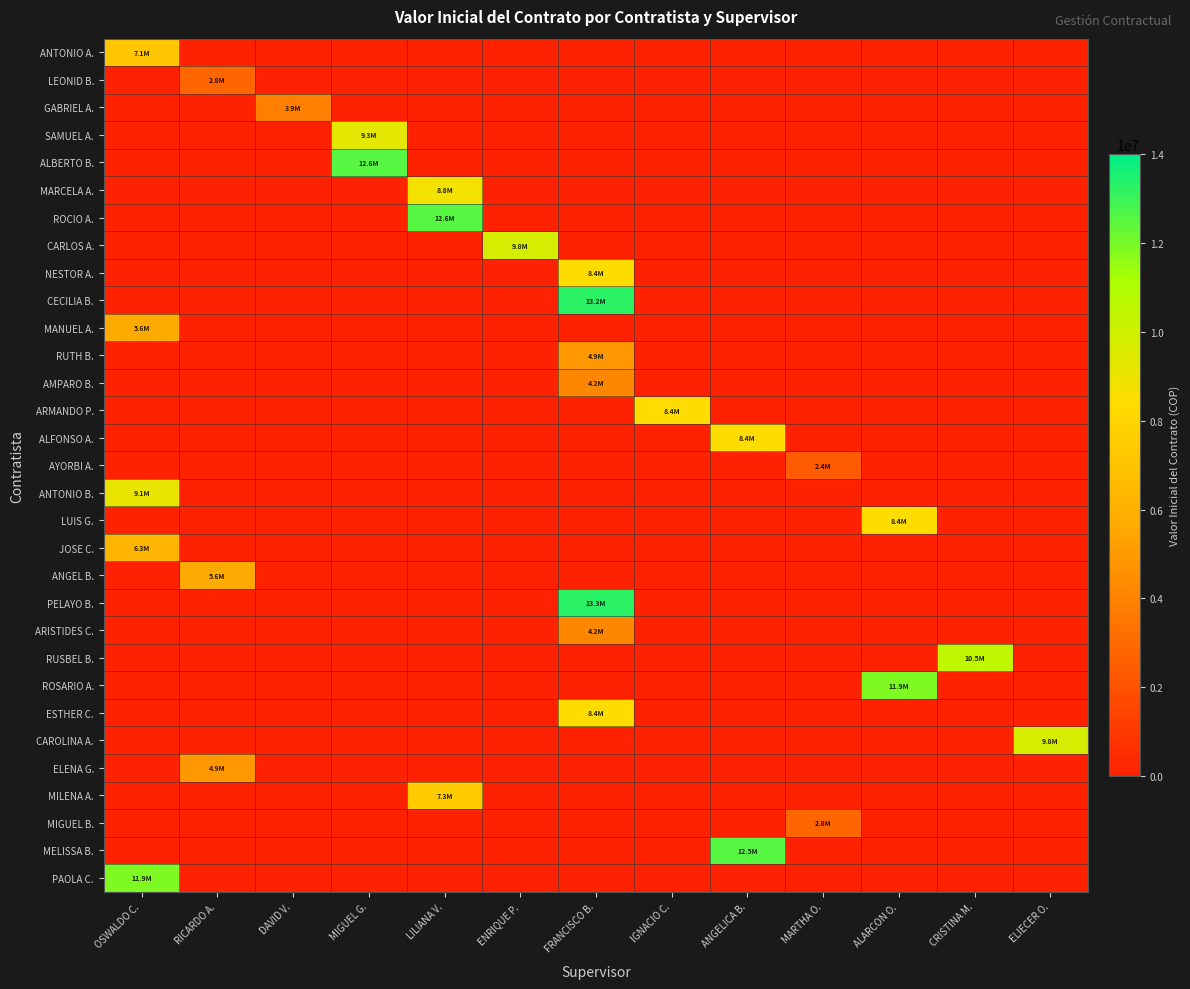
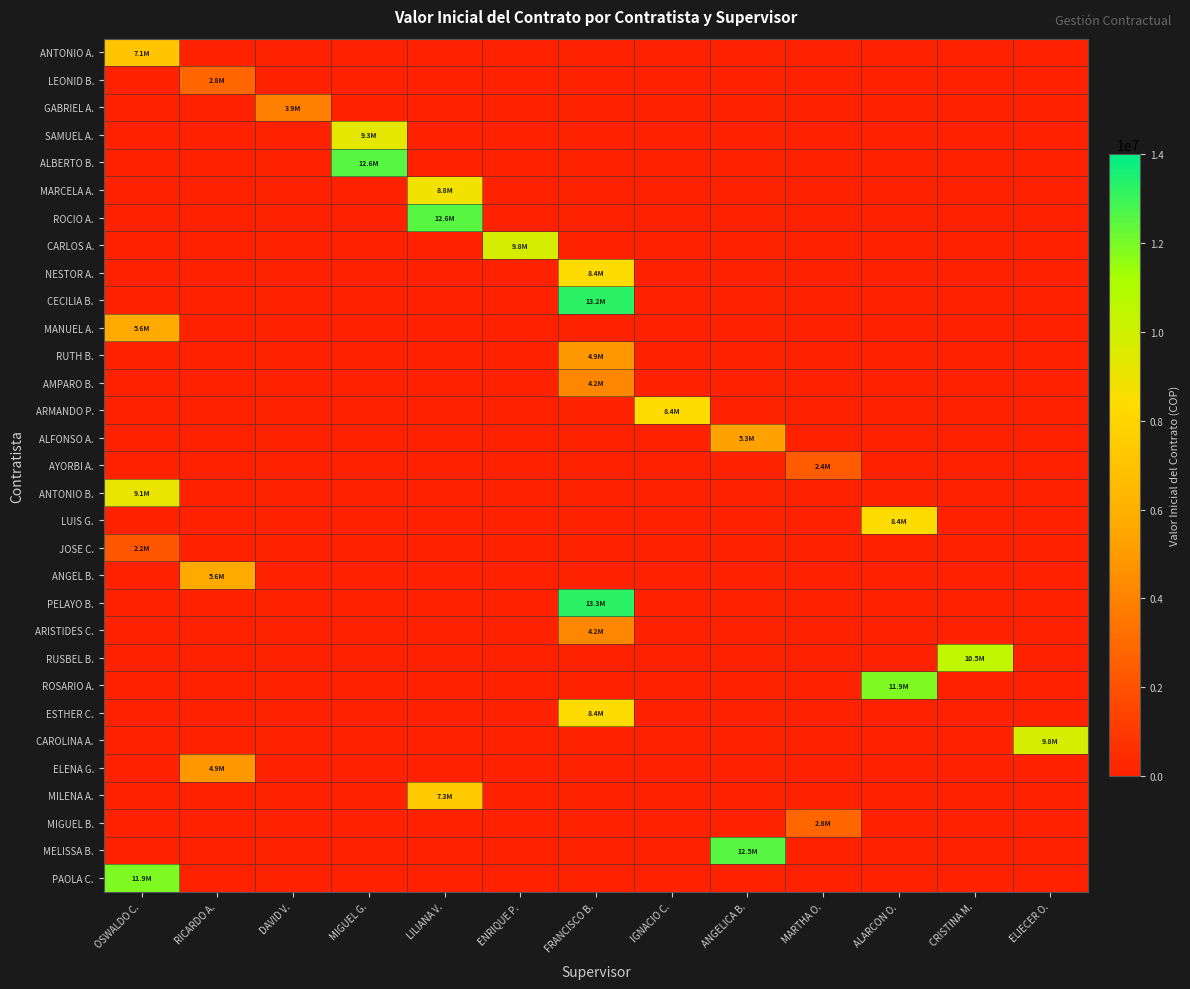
ALFONSO A., ANGELICA B.: 8.4M -> 5.3M
JOSE C., OSWALDO C.: 6.3M -> 2.2M
